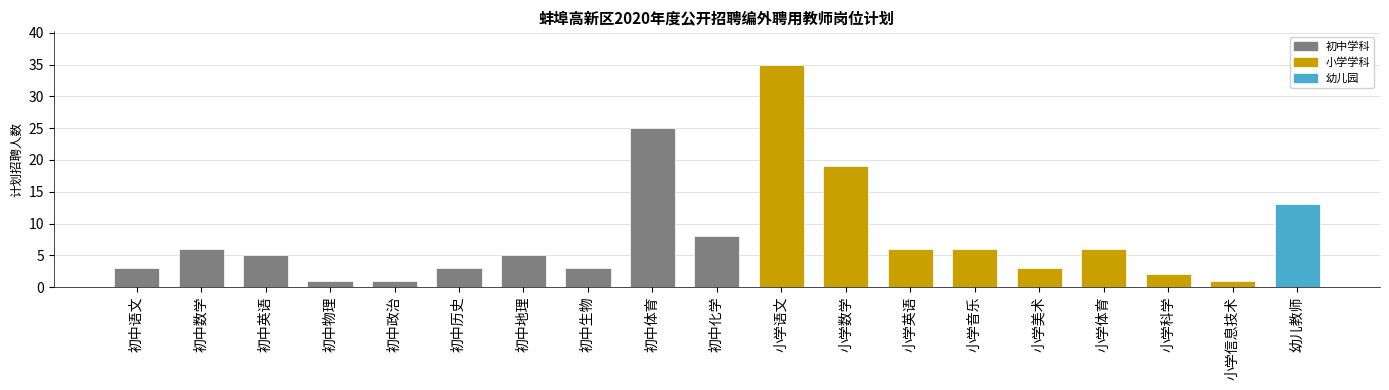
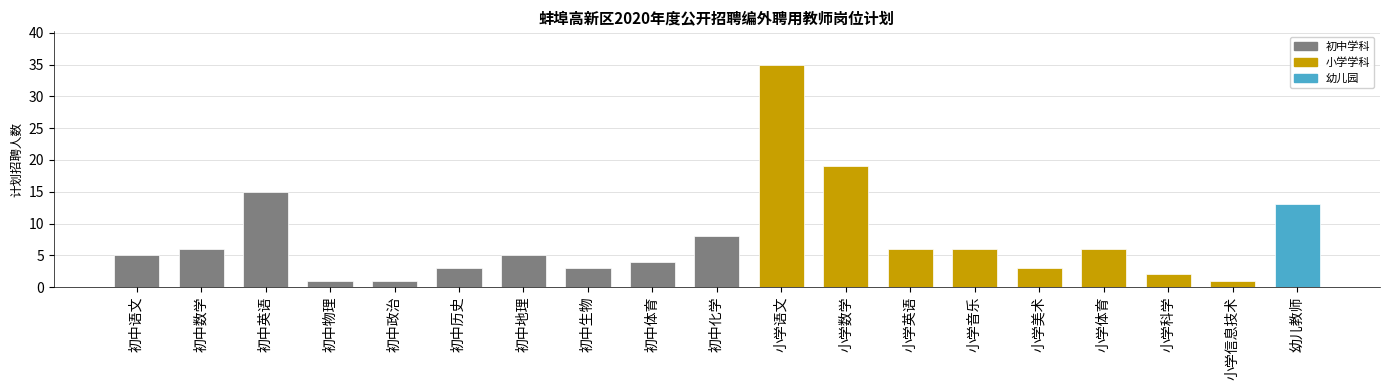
初中语文: 3 -> 5
初中英语: 5 -> 15
初中体育: 25 -> 4
